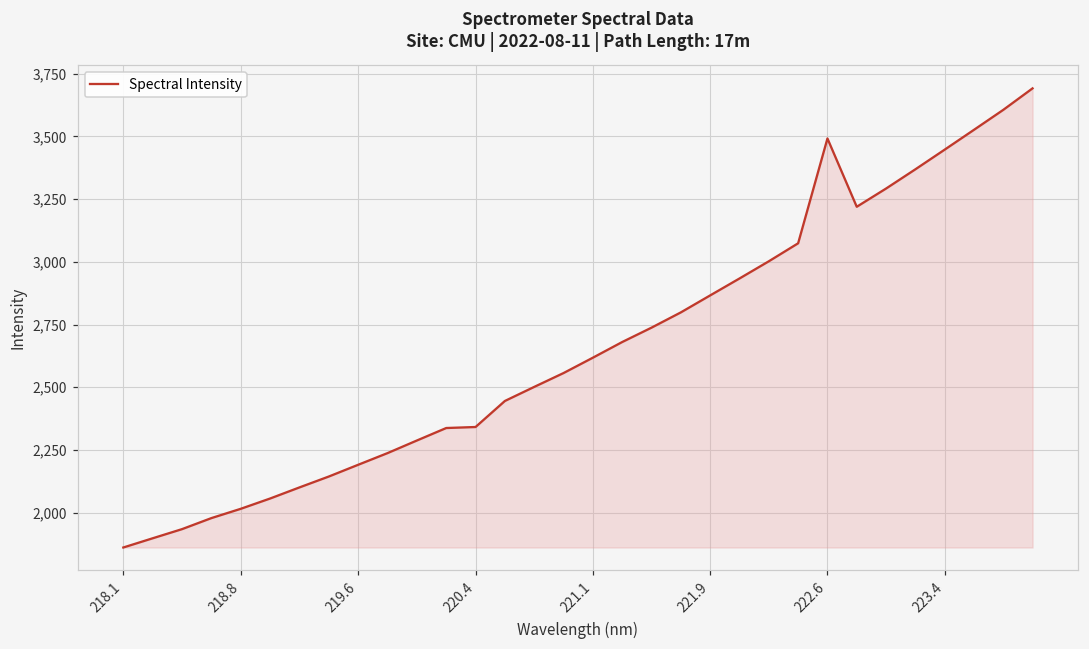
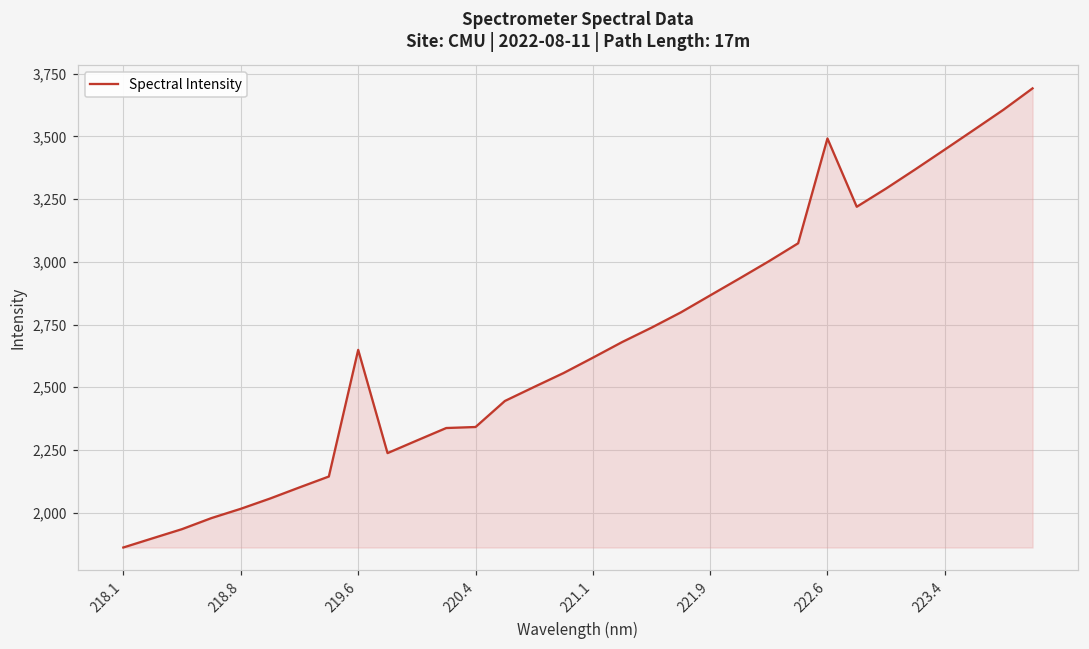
219.6: 2,190 -> 2,650
